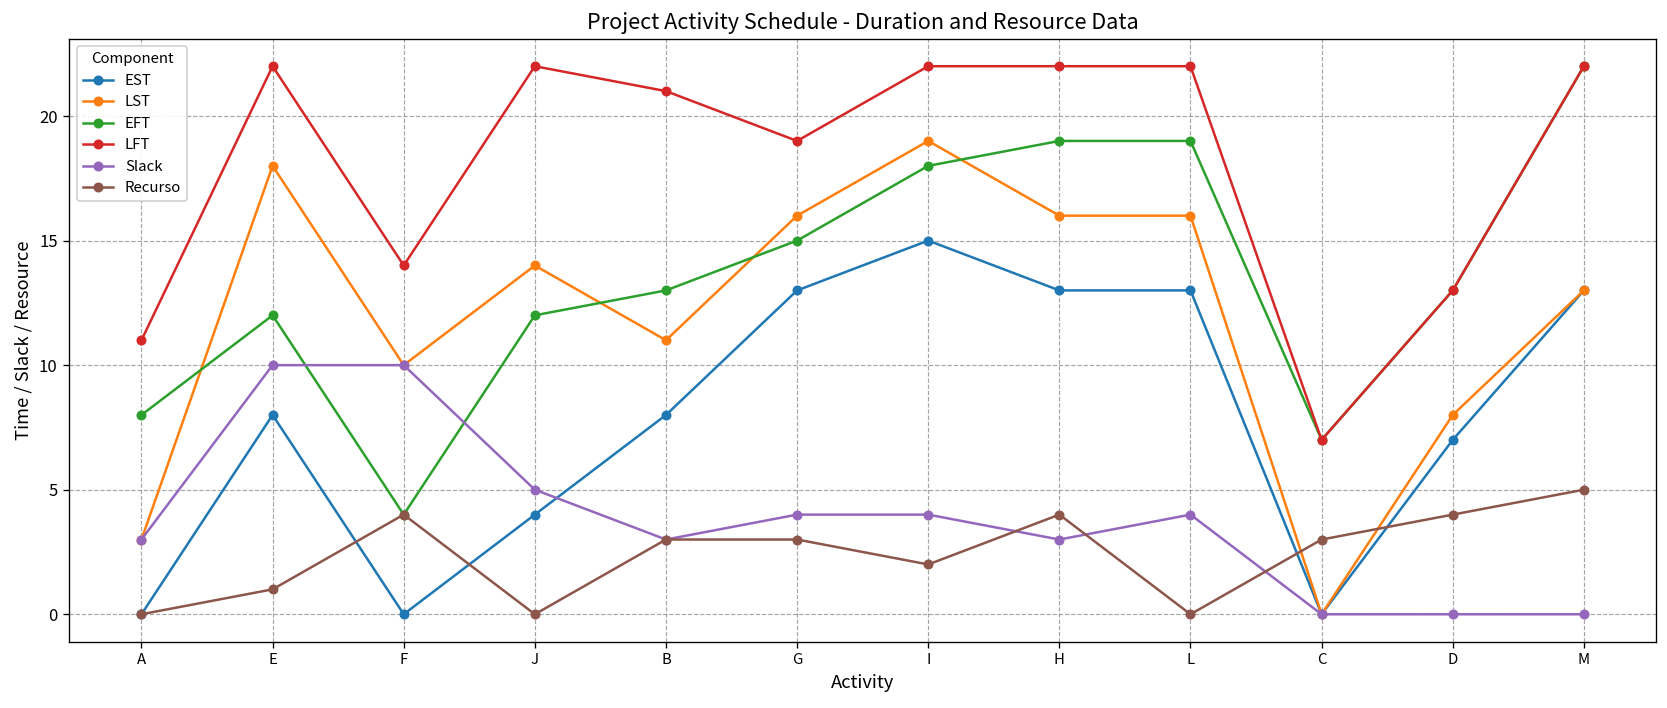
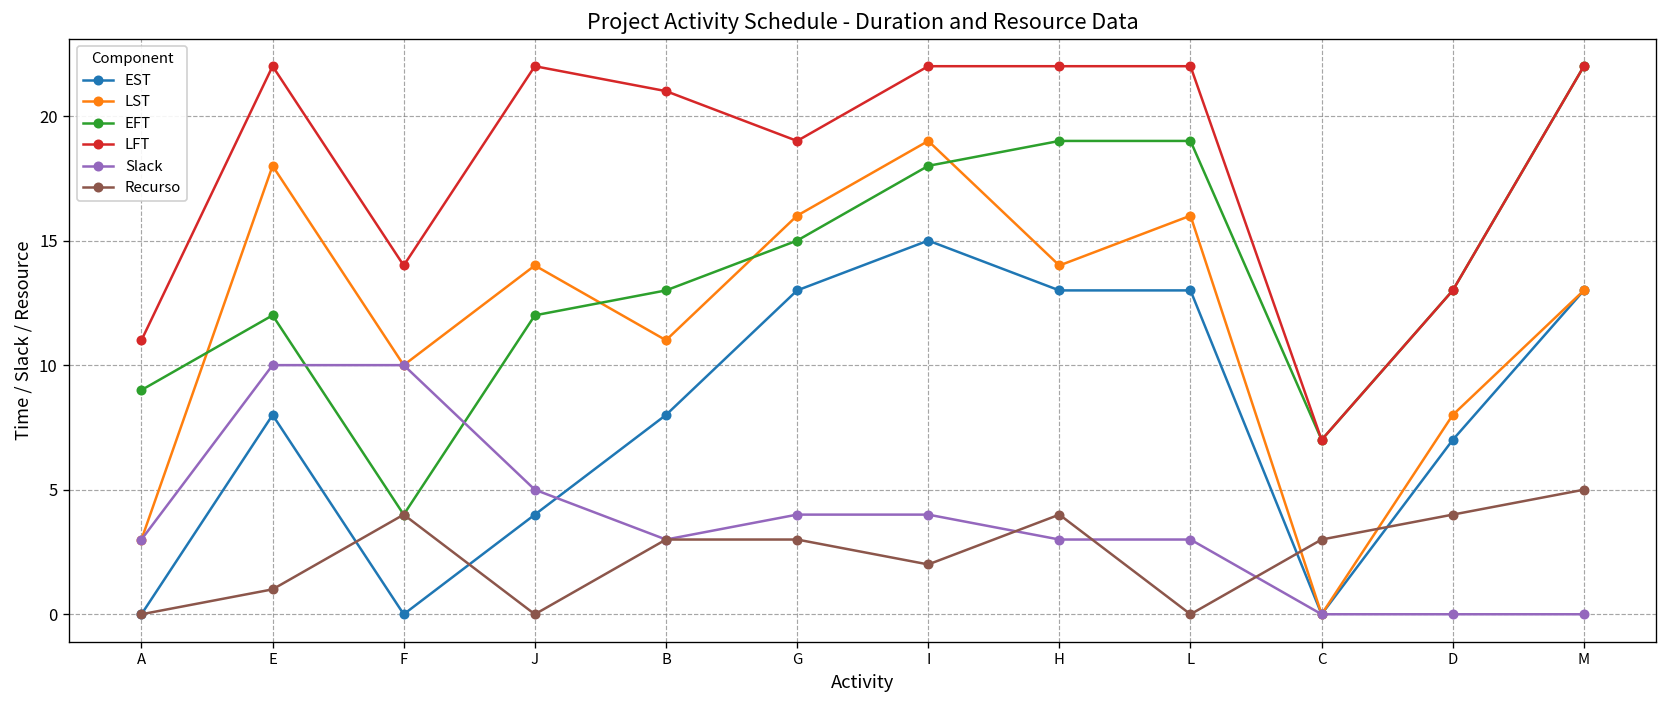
EFT, A: 8 -> 9
LST, H: 16 -> 14
Slack, L: 4 -> 3
